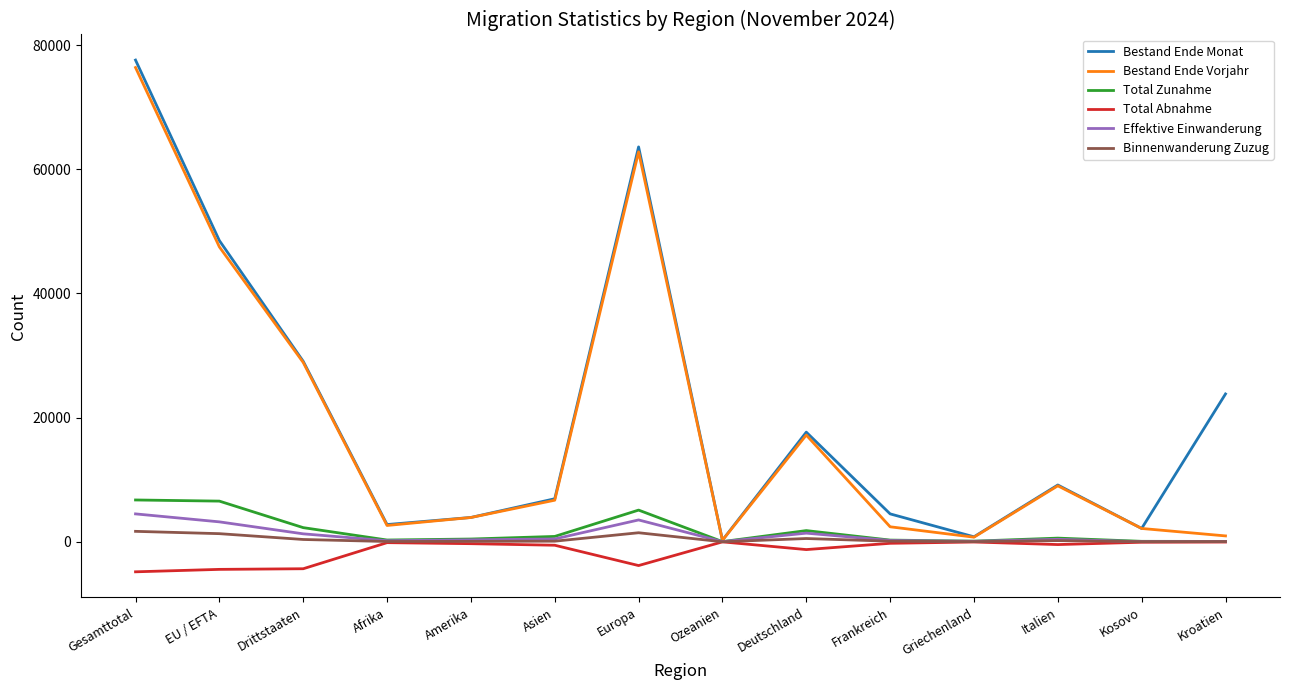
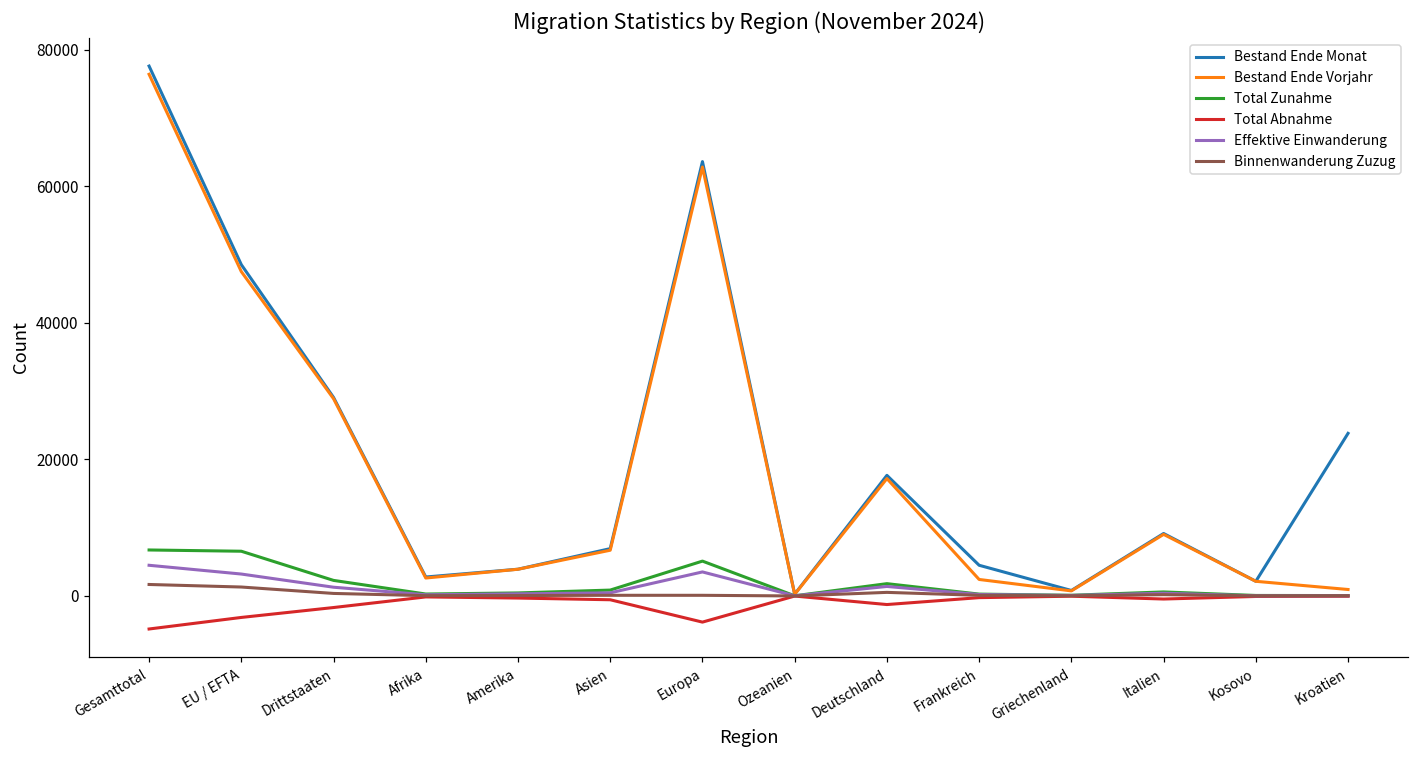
Total Abnahme, EU / EFTA: -4000 -> -3000
Total Abnahme, Drittstaaten: -4000 -> -2000
Binnenwanderung Zuzug, Europa: 1000 -> 0
